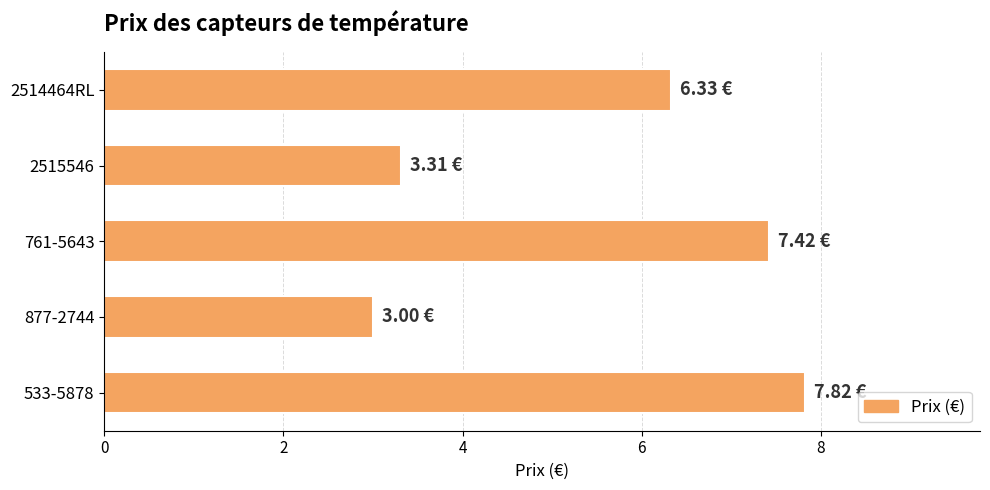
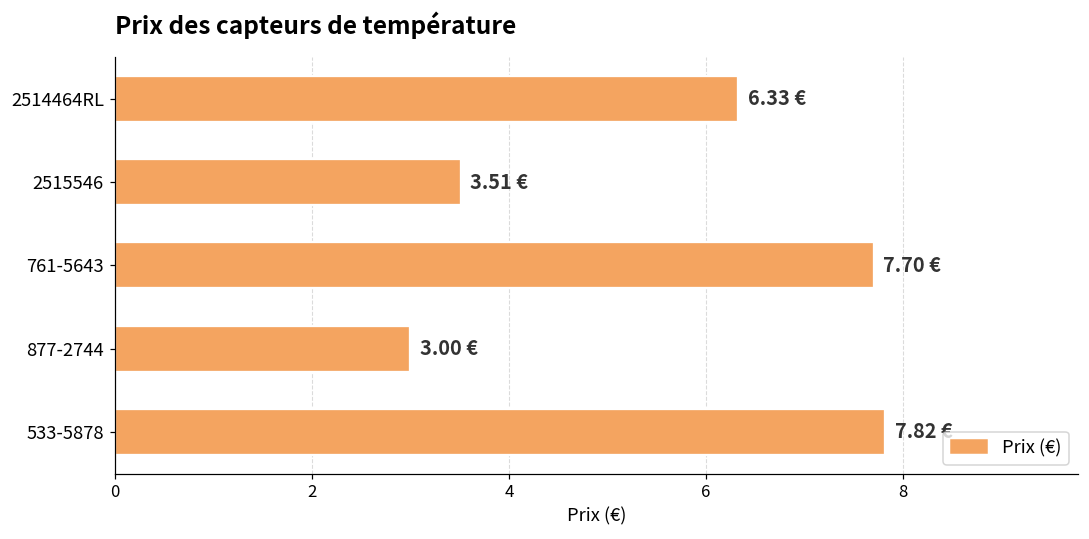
2515546: 3.31 -> 3.51
761-5643: 7.42 -> 7.70
